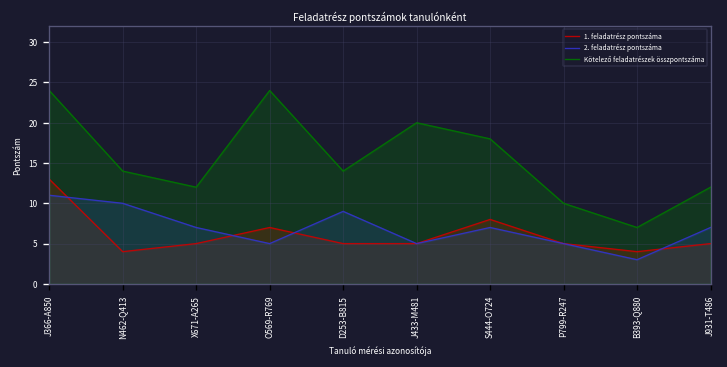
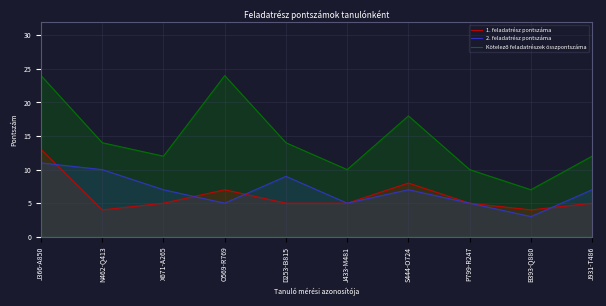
Kötelező feladatrészek összpontszáma, J433-M481: 20 -> 10
